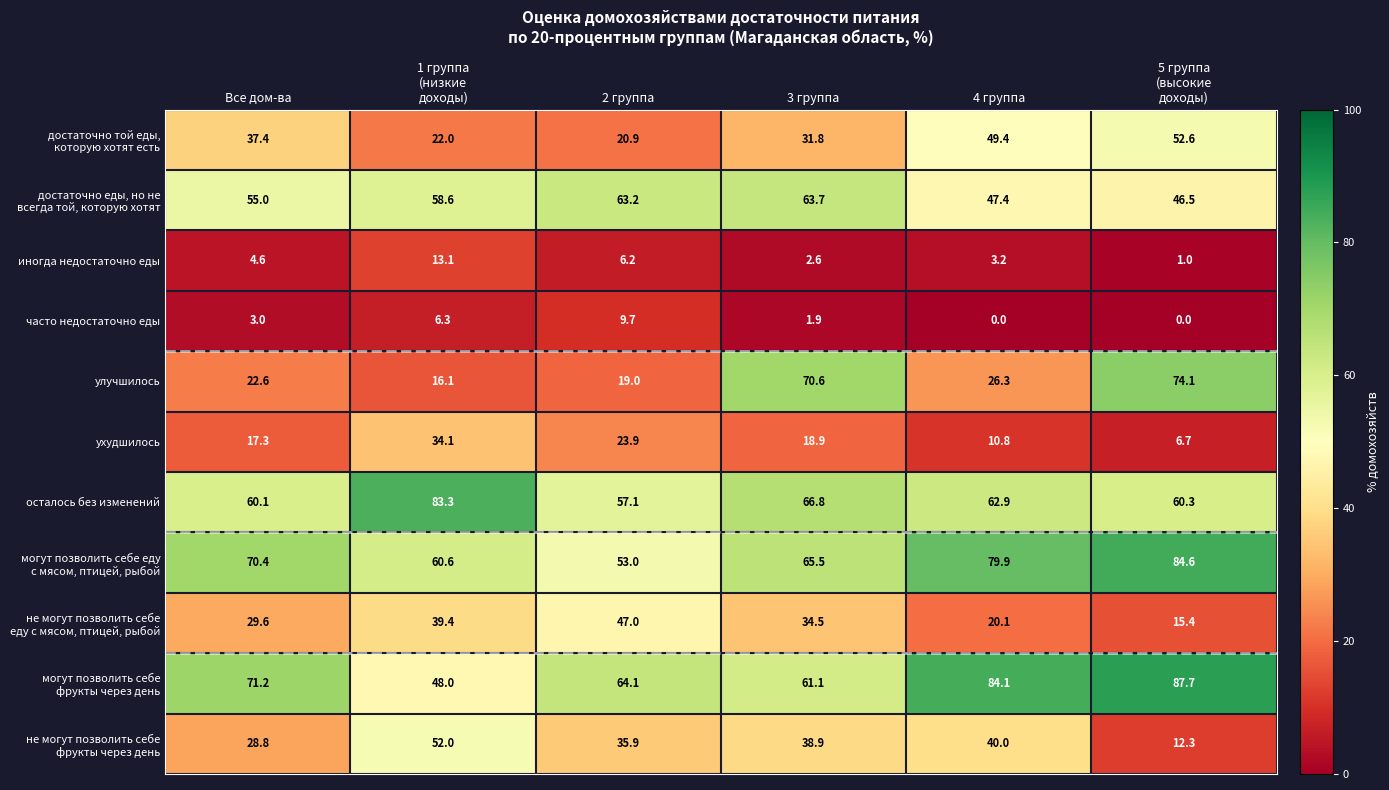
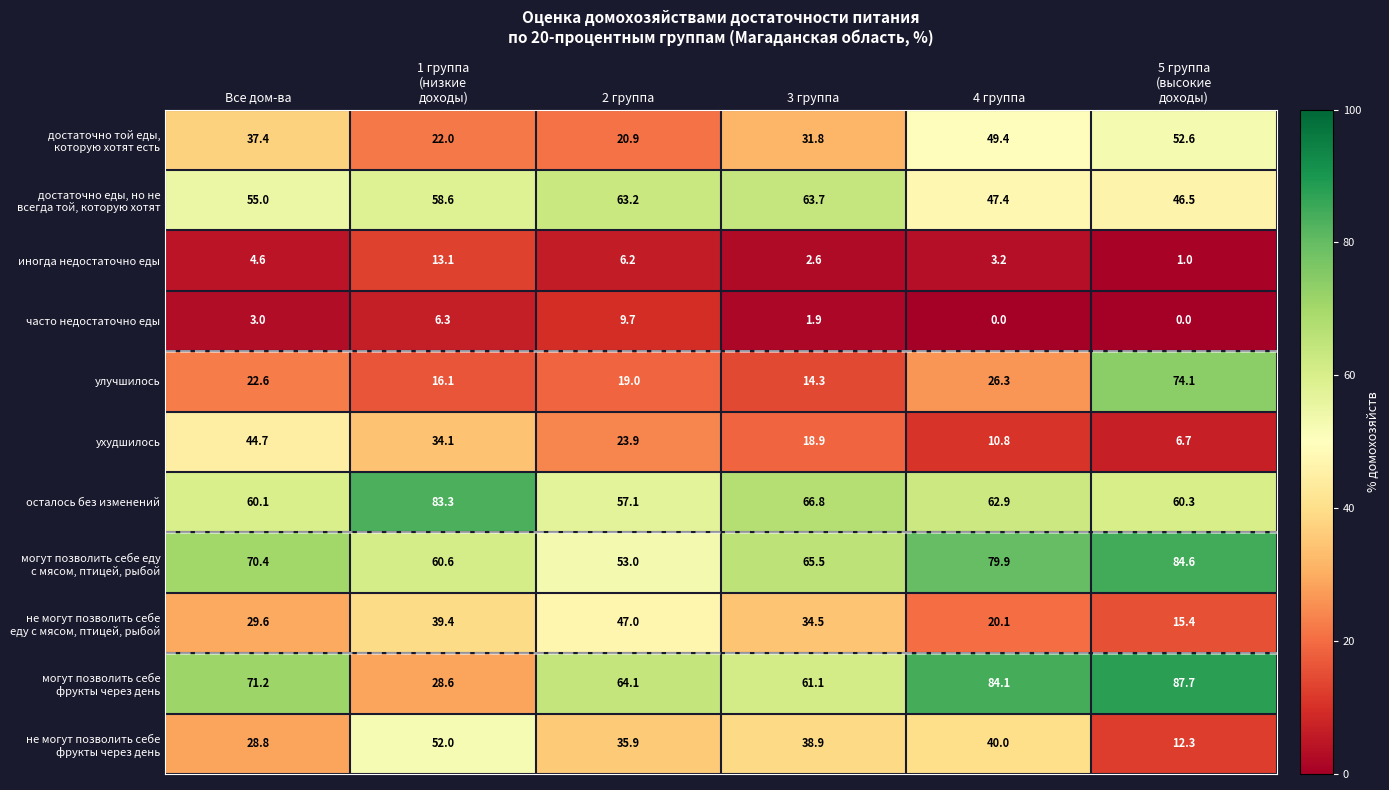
улучшилось, 3 группа: 70.6 -> 14.3
ухудшилось, Все дом-ва: 17.3 -> 44.7
могут позволить себе фрукты через день, 1 группа (низкие доходы): 48.0 -> 28.6
